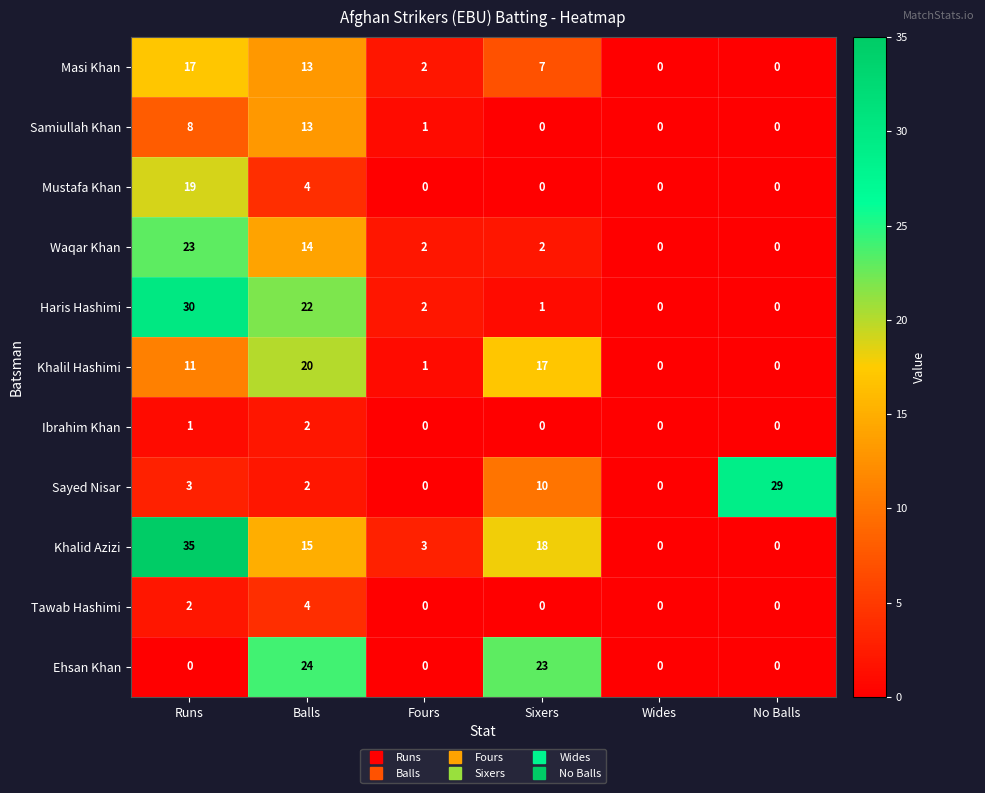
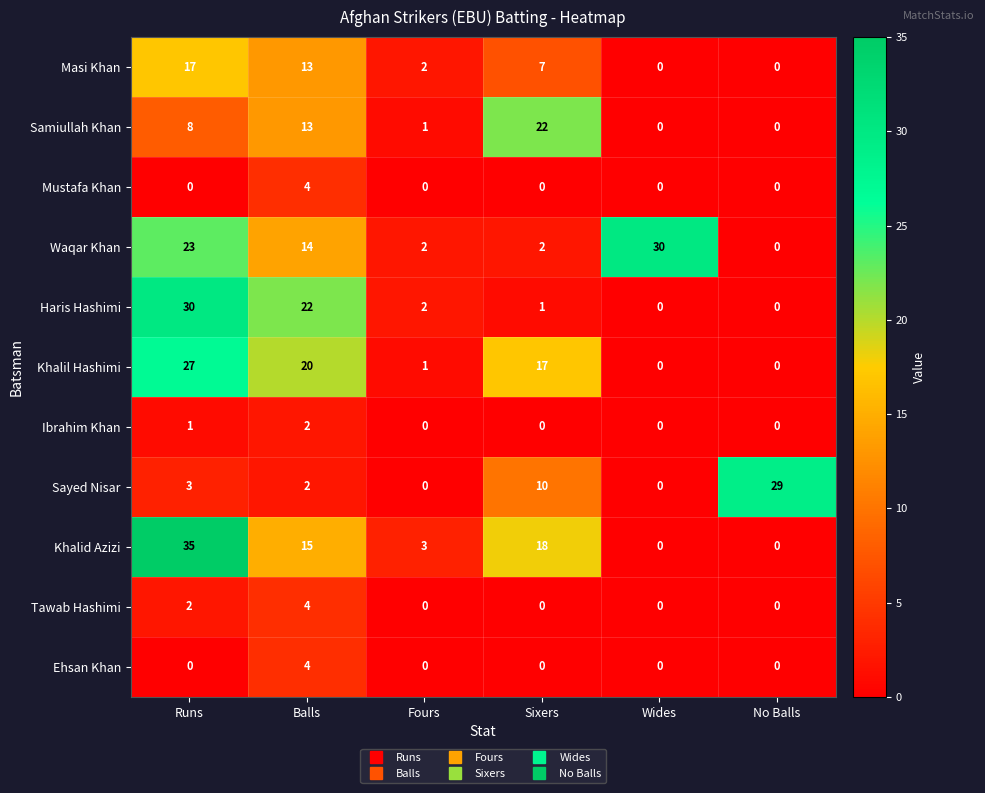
Samiullah Khan, Sixers: 0 -> 22
Mustafa Khan, Runs: 19 -> 0
Waqar Khan, Wides: 0 -> 30
Khalil Hashimi, Runs: 11 -> 27
Ehsan Khan, Balls: 24 -> 4
Ehsan Khan, Sixers: 23 -> 0
